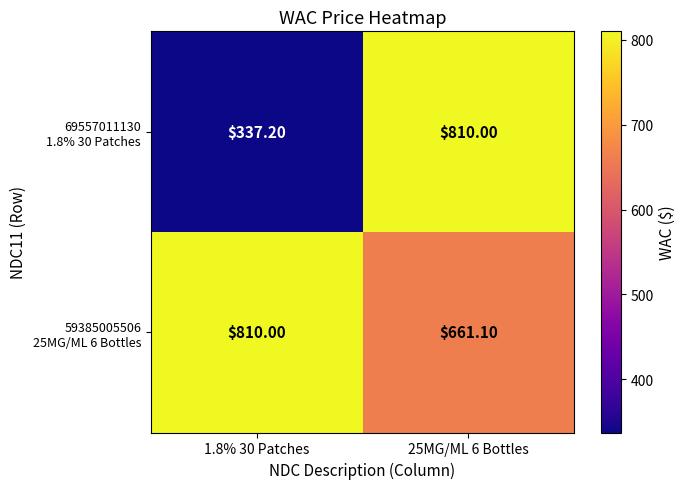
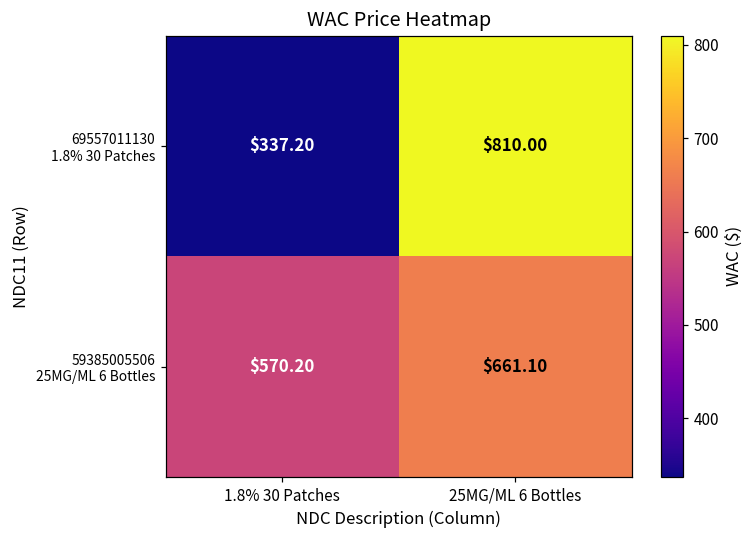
59385005506 25MG/ML 6 Bottles, 1.8% 30 Patches: $810.00 -> $570.20
